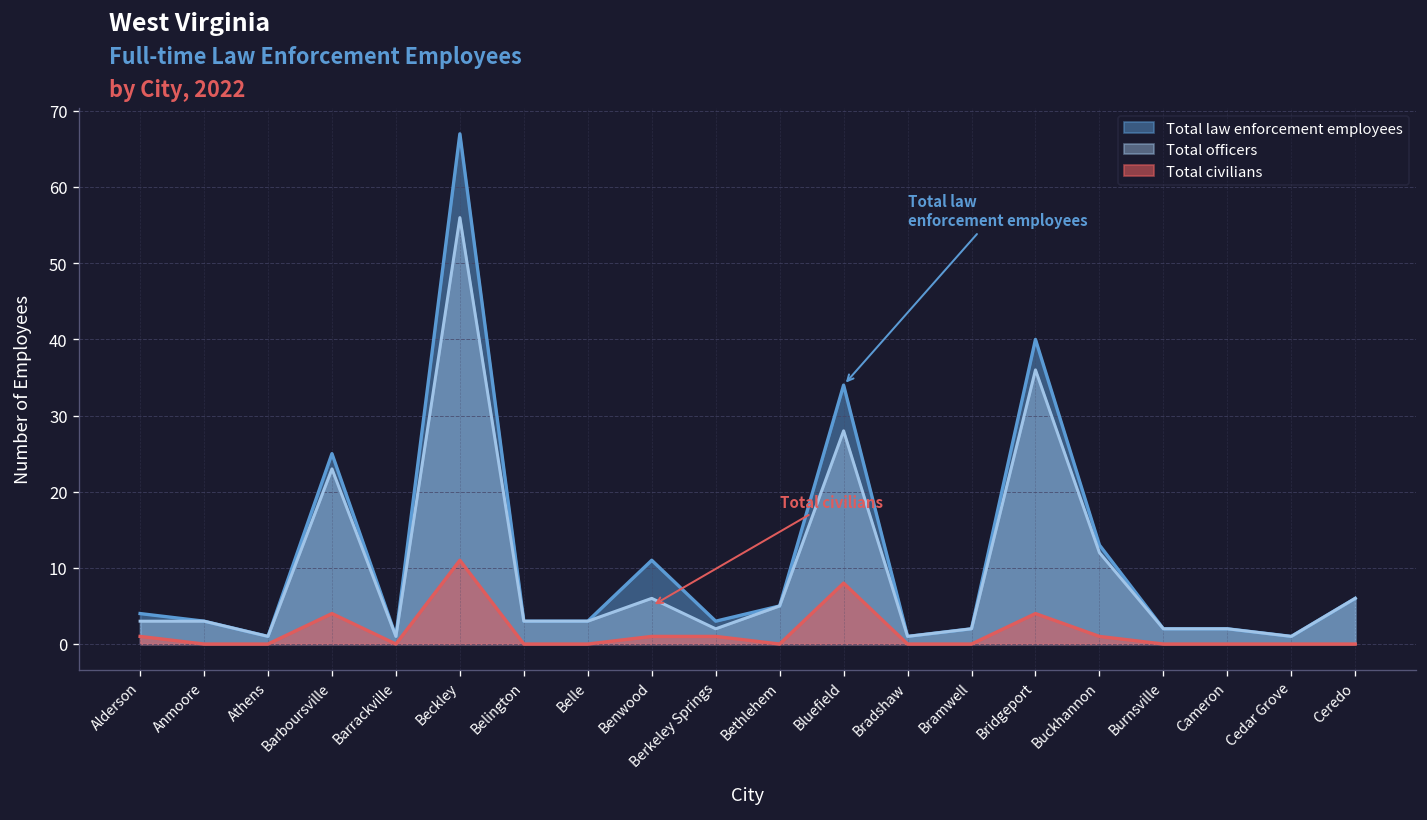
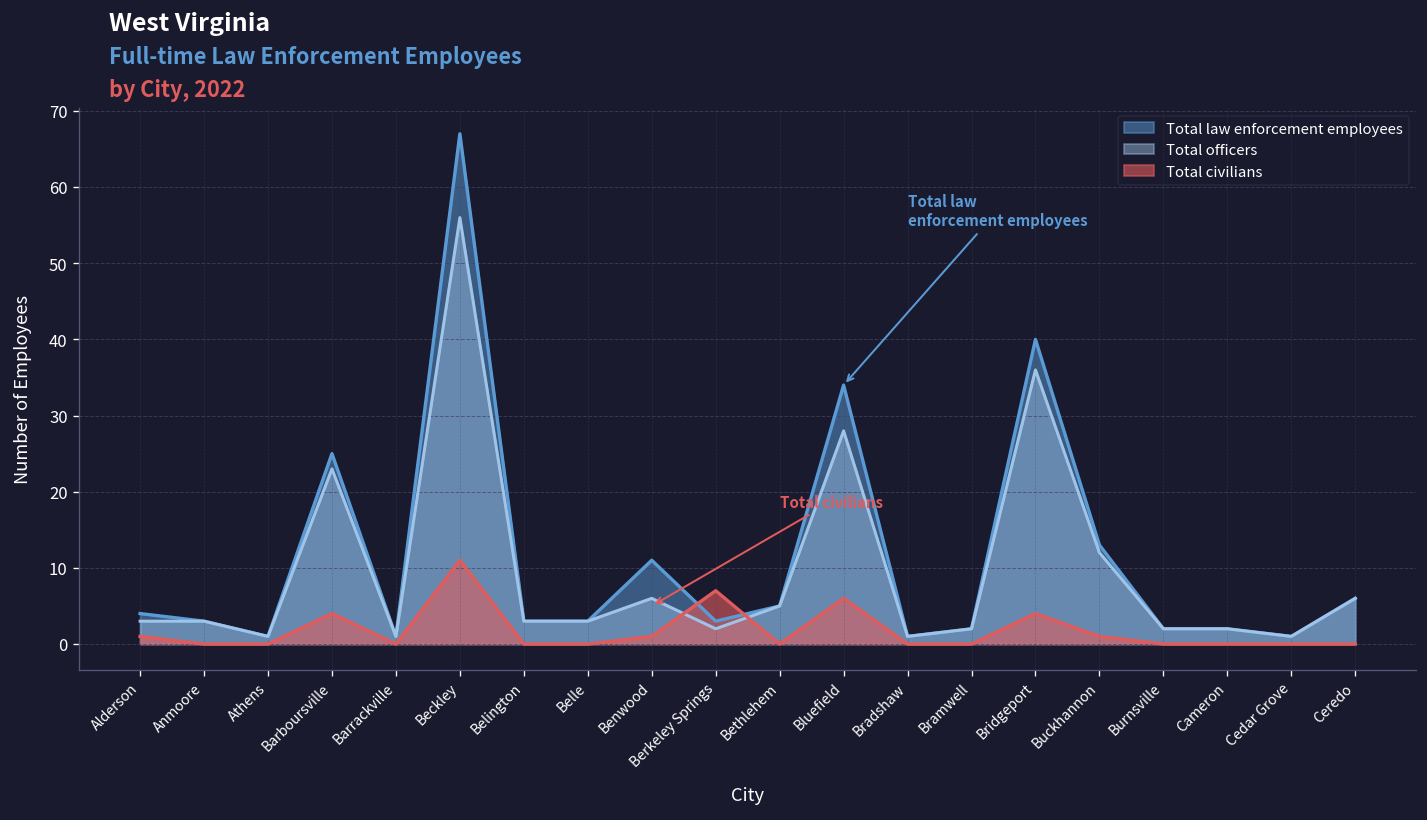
Total civilians, Berkeley Springs: 1 -> 7
Total civilians, Bluefield: 8 -> 6
